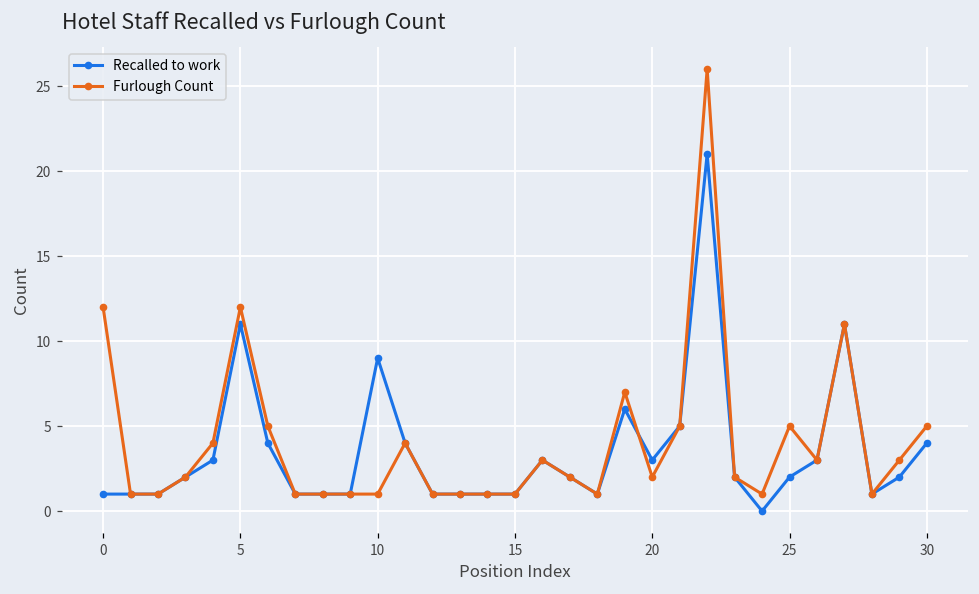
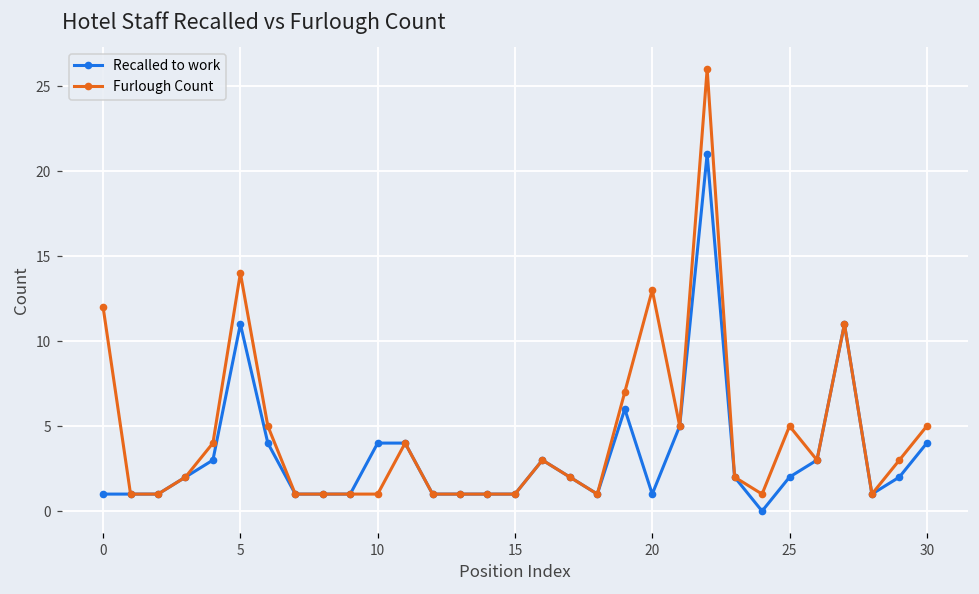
Furlough Count, 5: 12 -> 14
Recalled to work, 10: 9 -> 4
Recalled to work, 20: 3 -> 1
Furlough Count, 20: 2 -> 13
